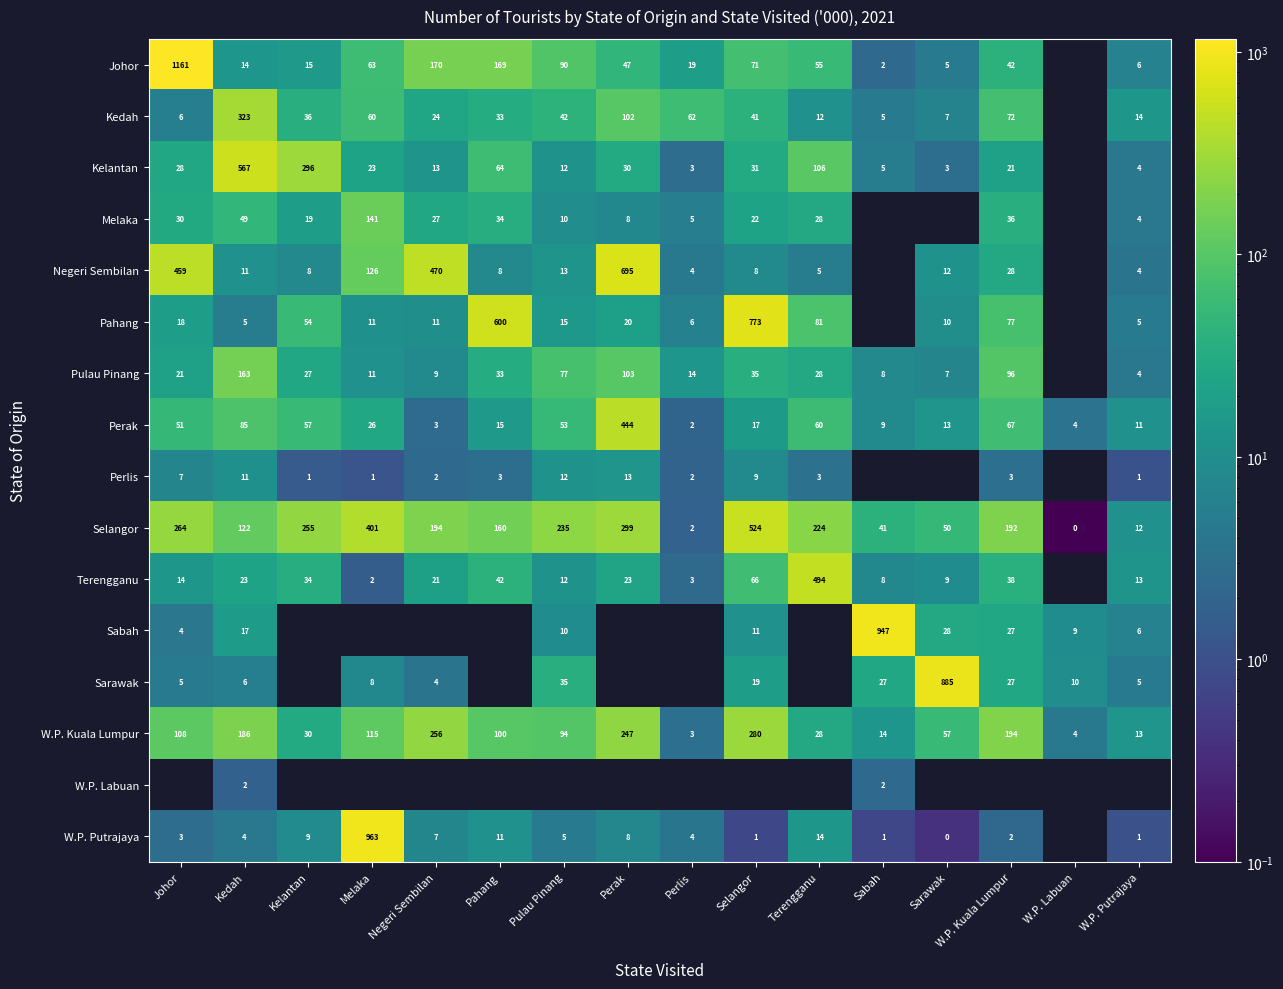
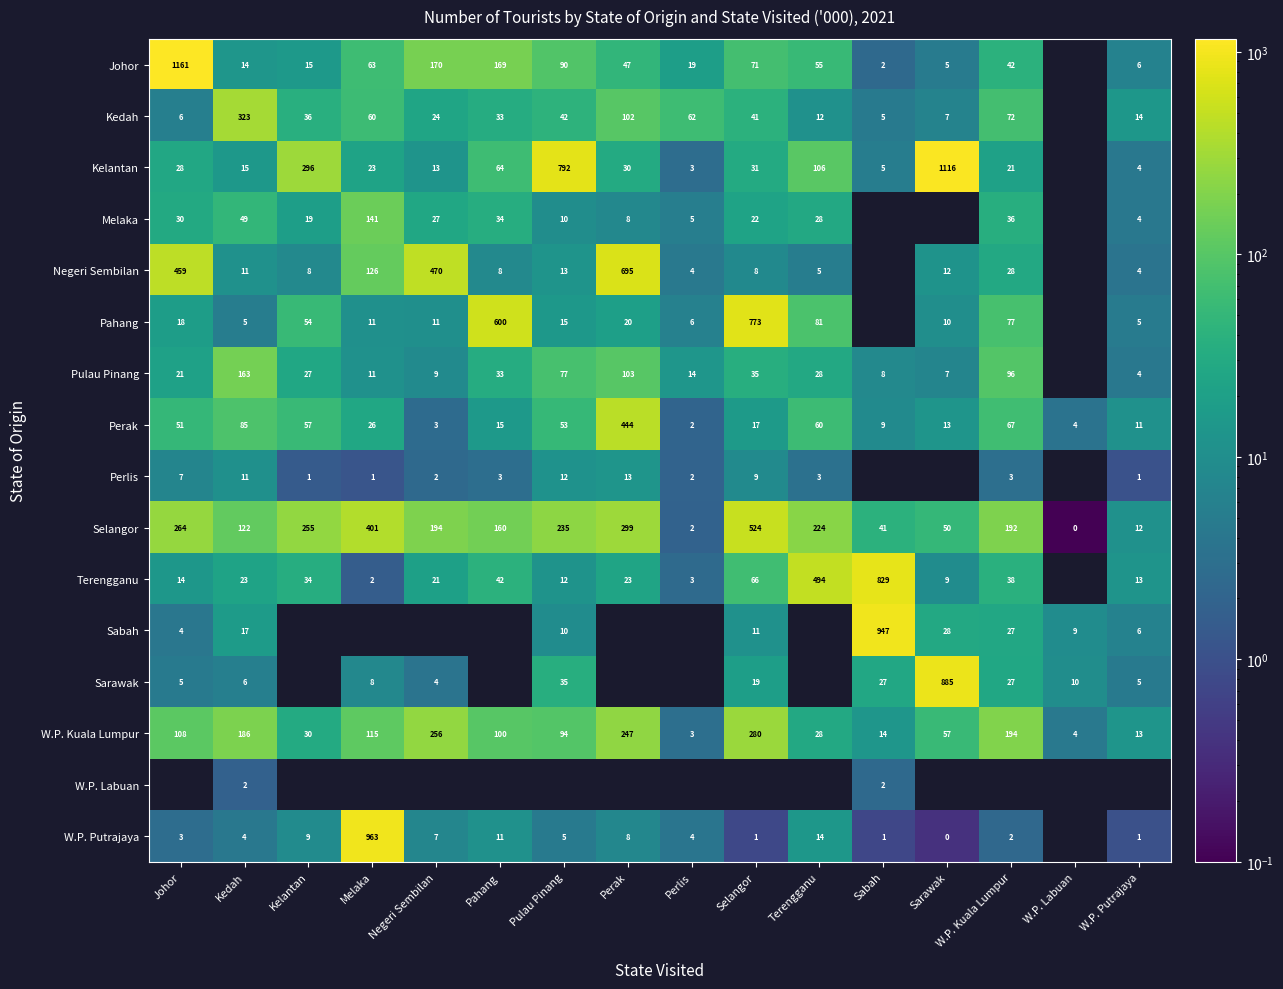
Kelantan, Kedah: 567 -> 15
Kelantan, Pulau Pinang: 12 -> 792
Kelantan, Sarawak: 3 -> 1116
Terengganu, Sabah: 8 -> 829
